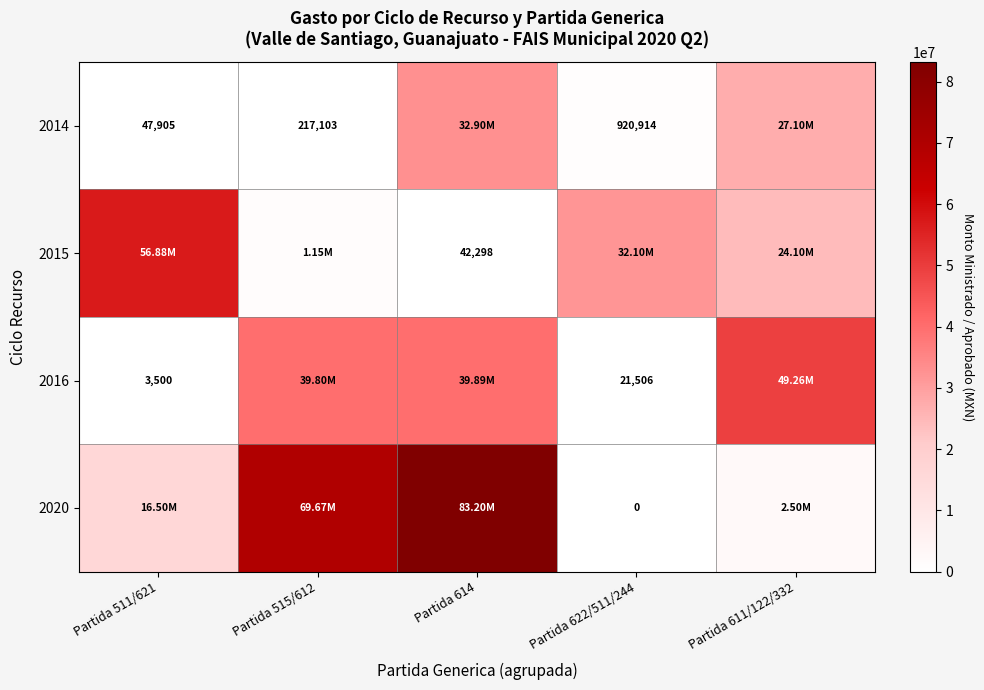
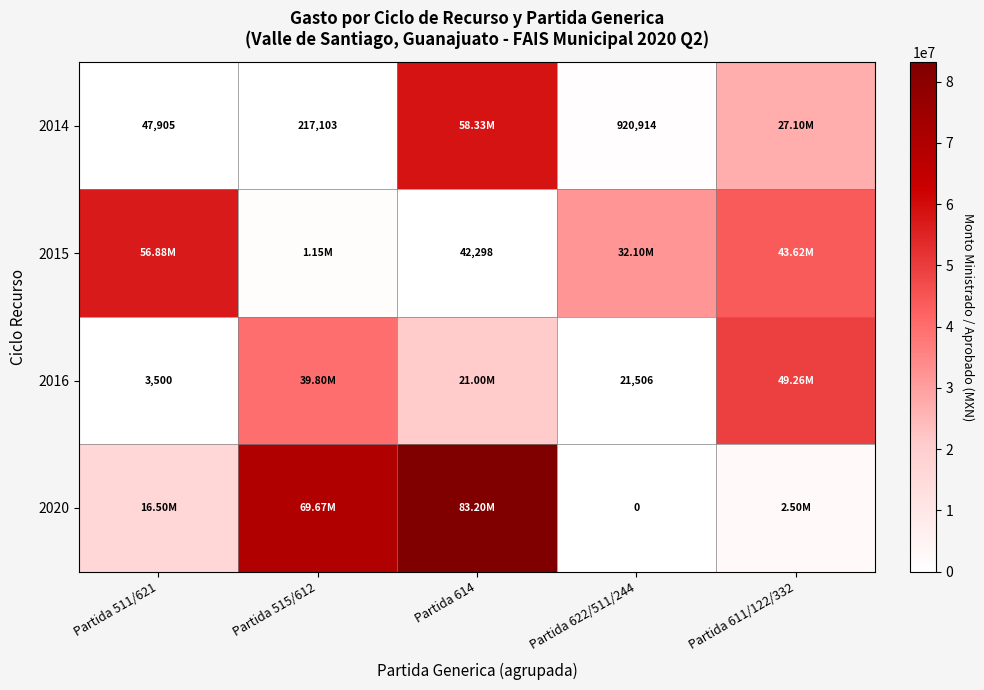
2014, Partida 614: 32.90M -> 58.33M
2015, Partida 611/122/332: 24.10M -> 43.62M
2016, Partida 614: 39.89M -> 21.00M
